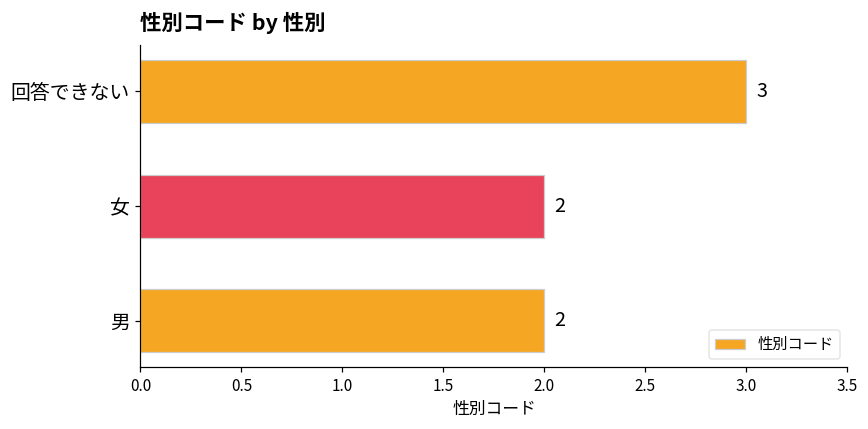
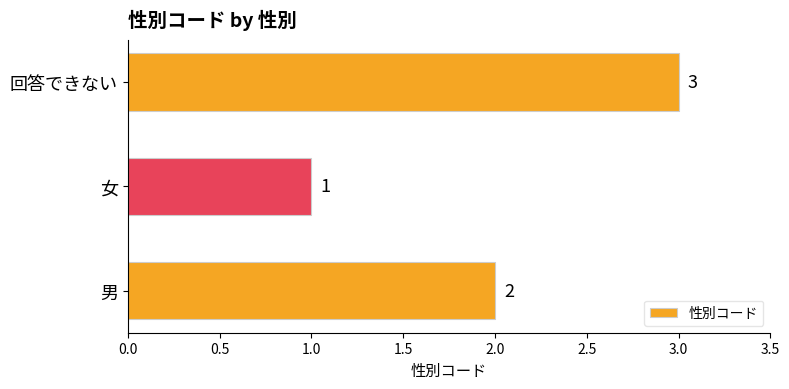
女: 2 -> 1
